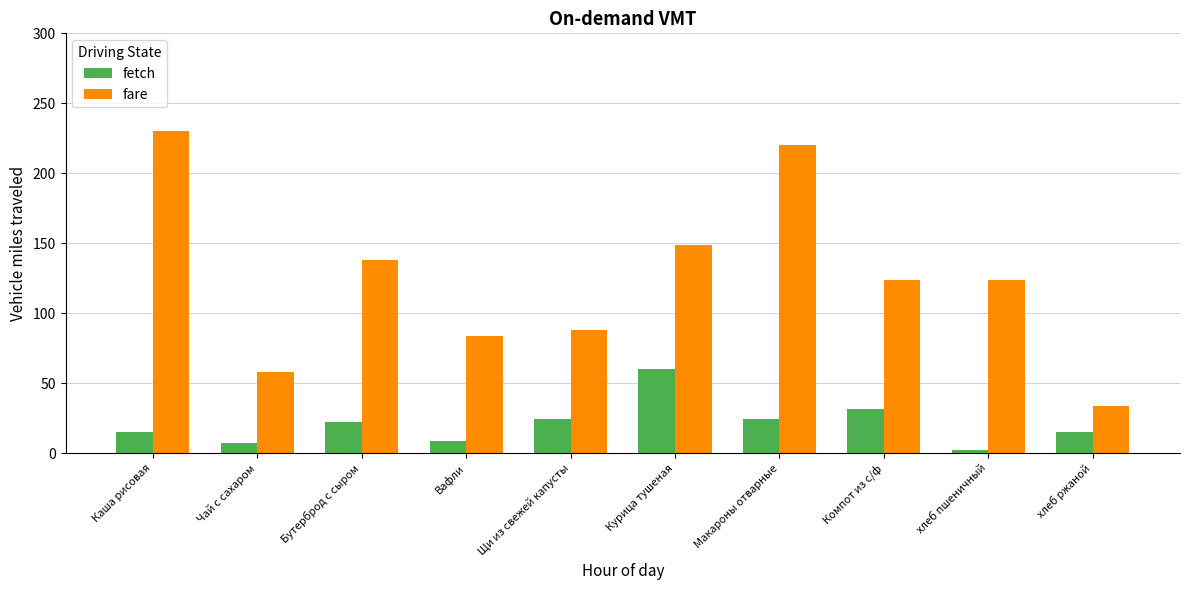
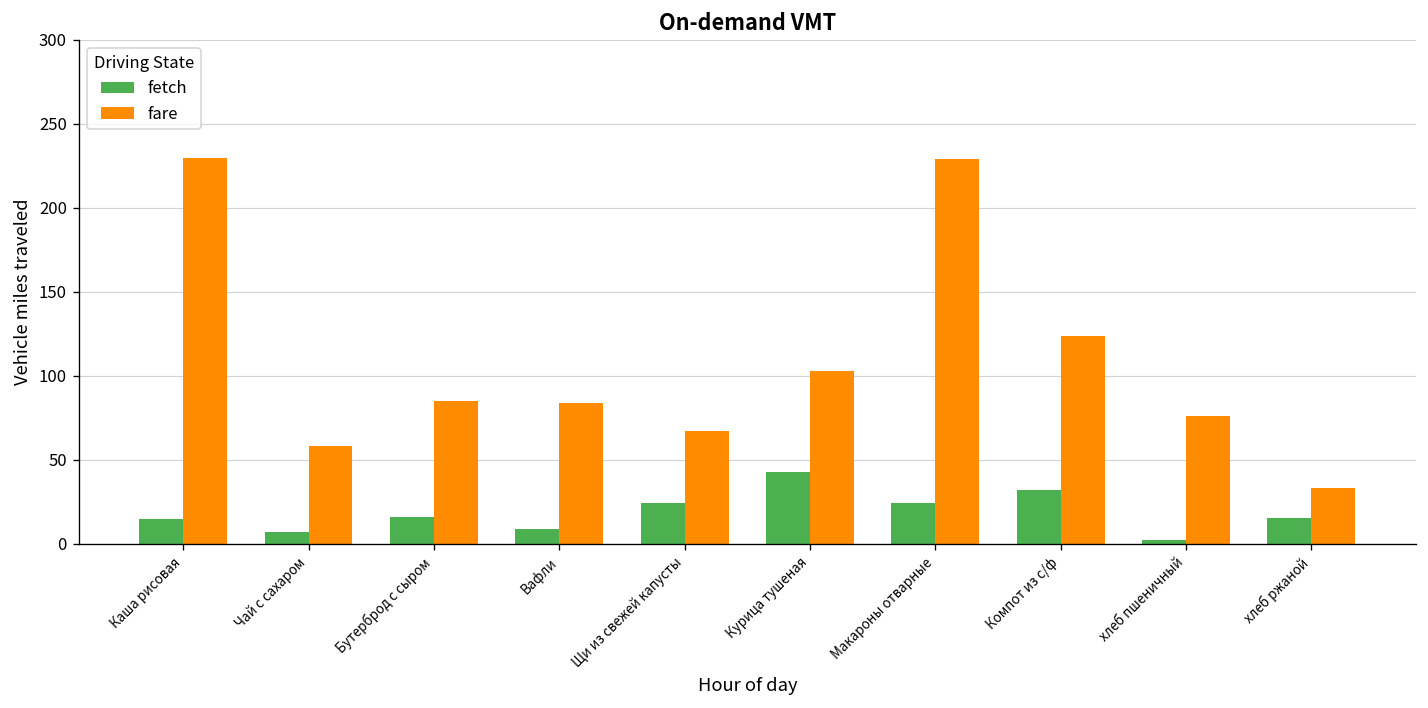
fetch, Бутерброд с сыром: 22 -> 16
fare, Бутерброд с сыром: 138 -> 85
fare, Щи из свежей капусты: 88 -> 67
fetch, Курица тушеная: 60 -> 43
fare, Курица тушеная: 149 -> 103
fare, Макароны отварные: 221 -> 229
fare, хлеб пшеничный: 124 -> 76
